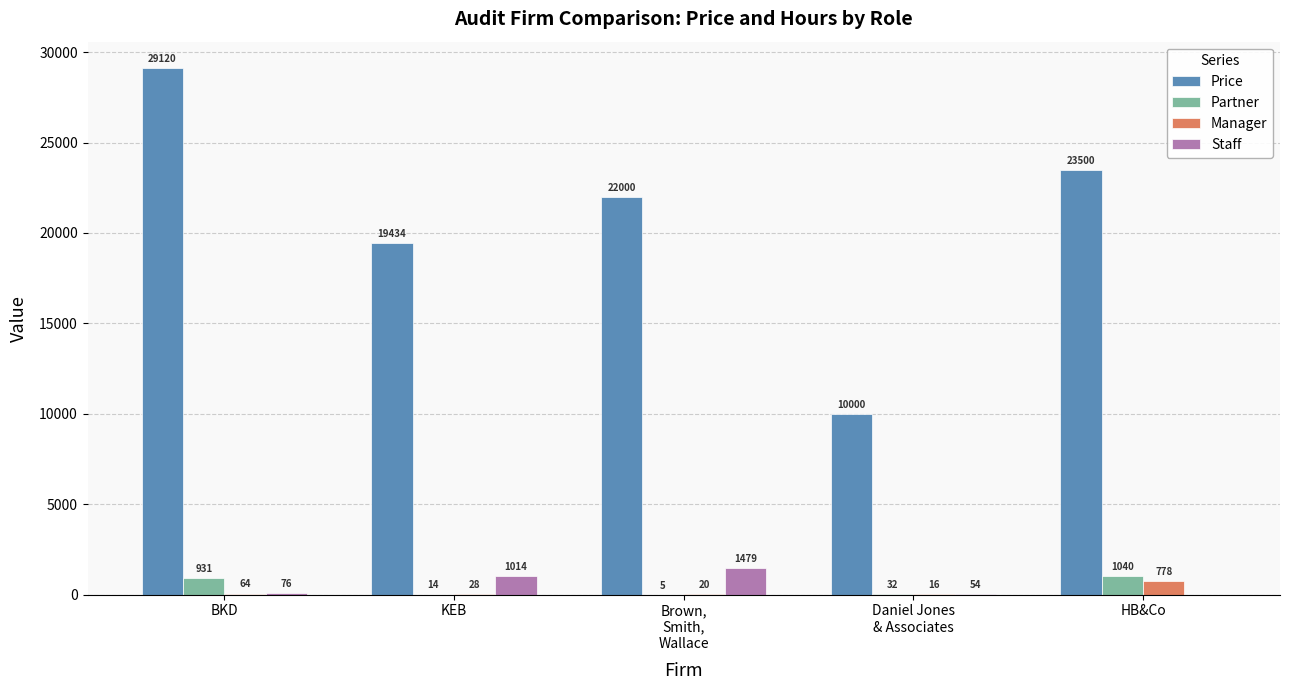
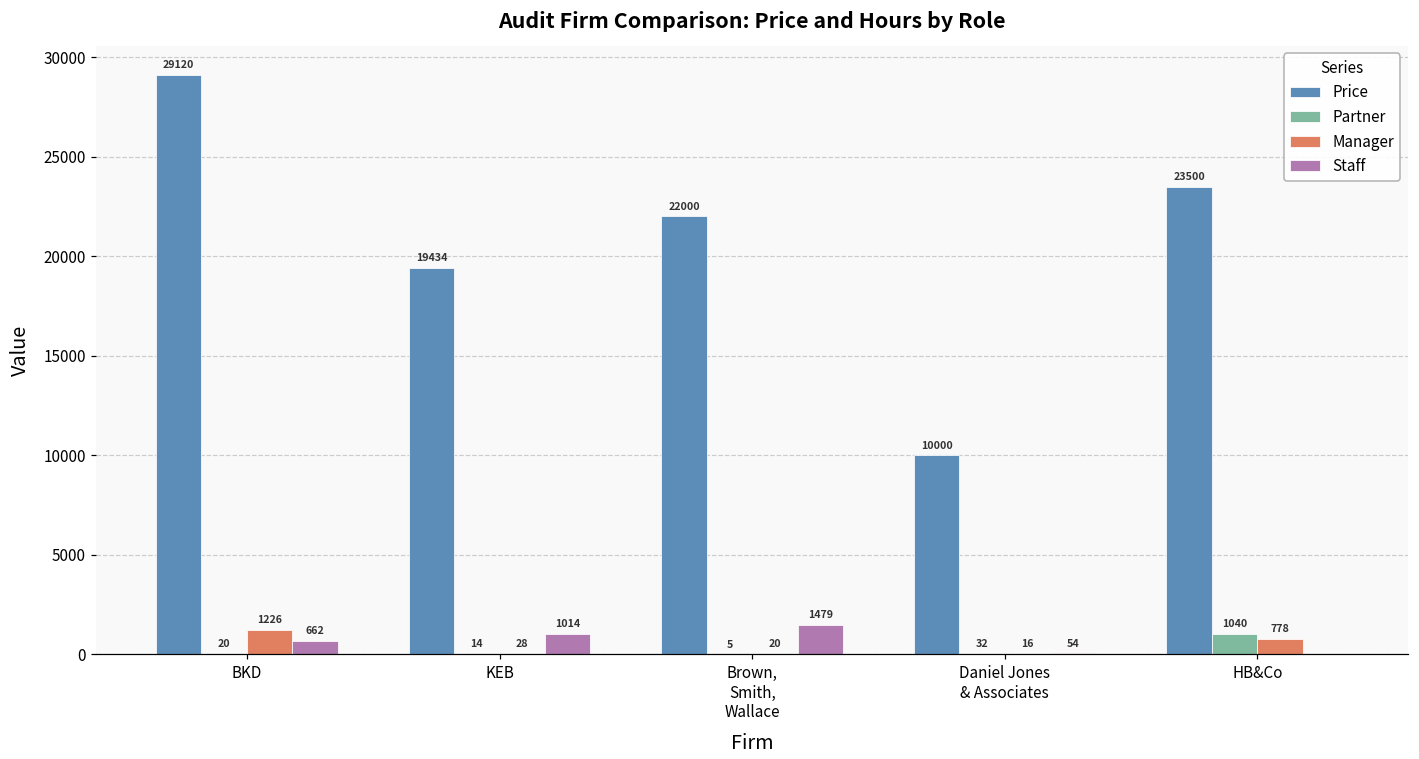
Partner, BKD: 931 -> 20
Manager, BKD: 64 -> 1226
Staff, BKD: 76 -> 662
